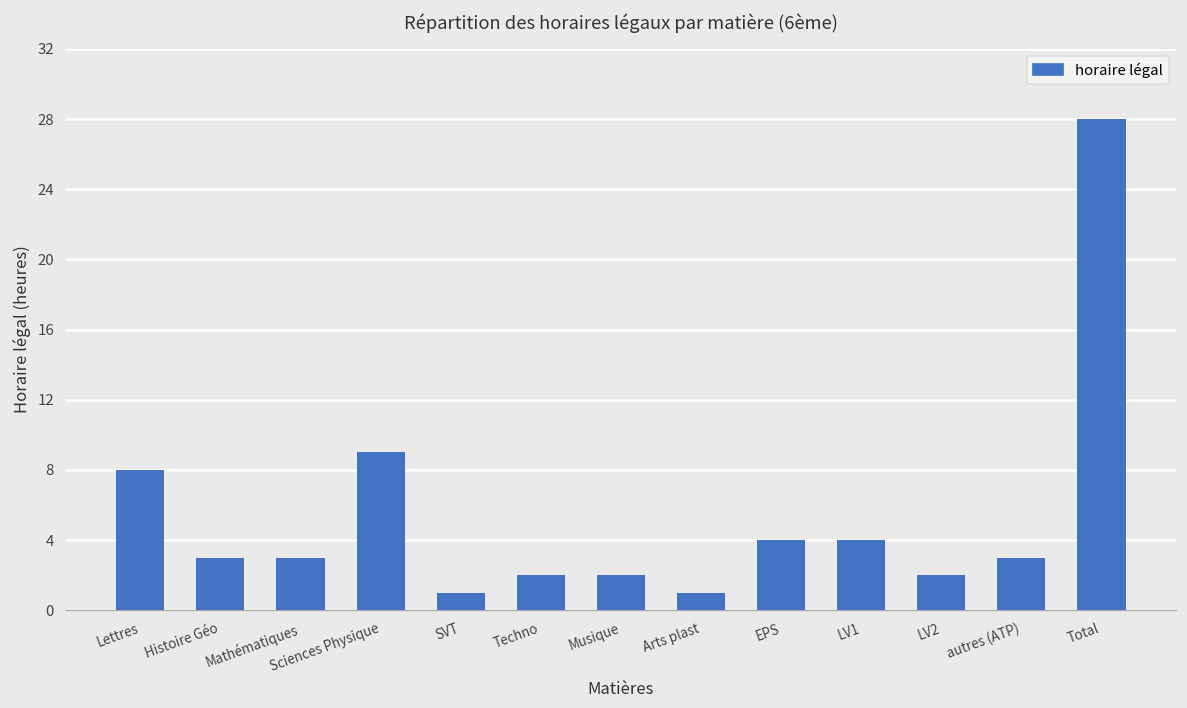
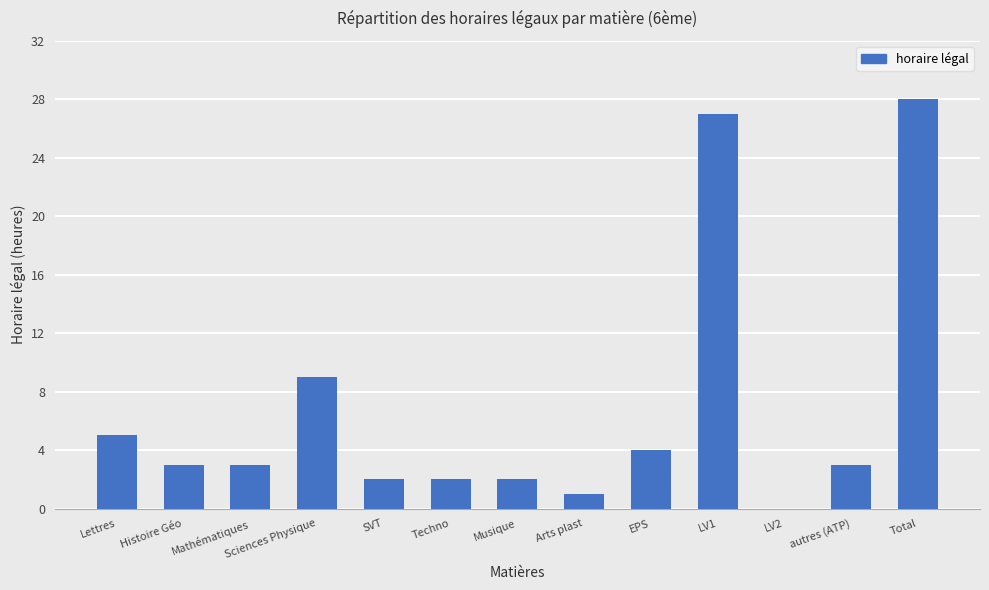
Lettres: 8 -> 5
SVT: 1 -> 2
LV1: 4 -> 27
LV2: 2 -> 0
